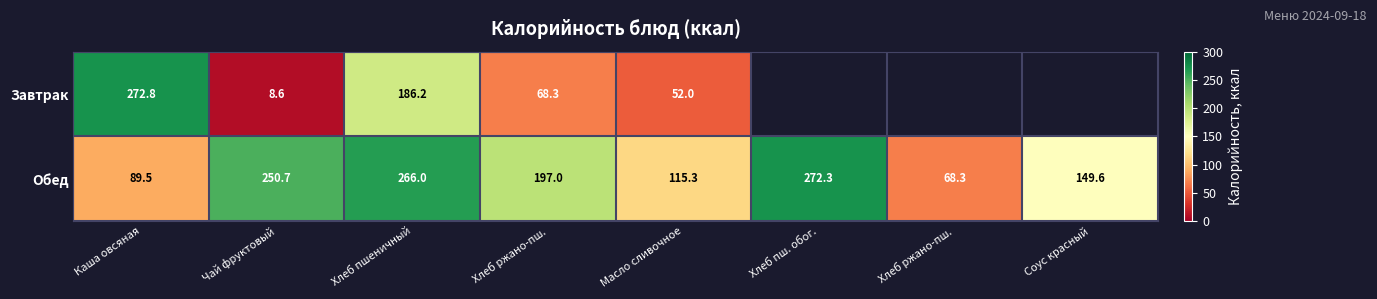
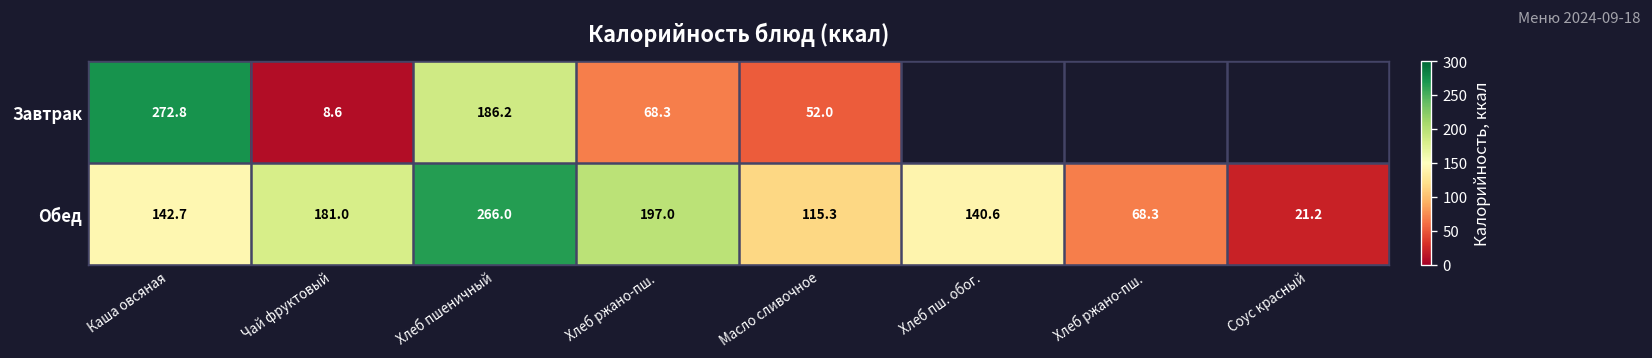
Обед, Каша овсяная: 89.5 -> 142.7
Обед, Чай фруктовый: 250.7 -> 181.0
Обед, Хлеб пш. обог.: 272.3 -> 140.6
Обед, Соус красный: 149.6 -> 21.2
